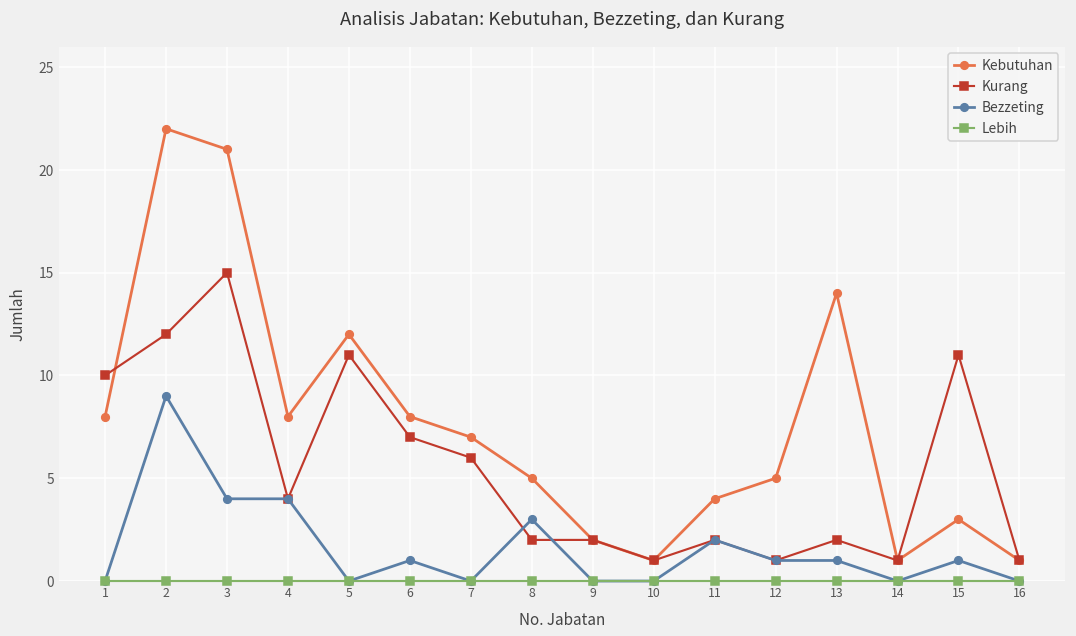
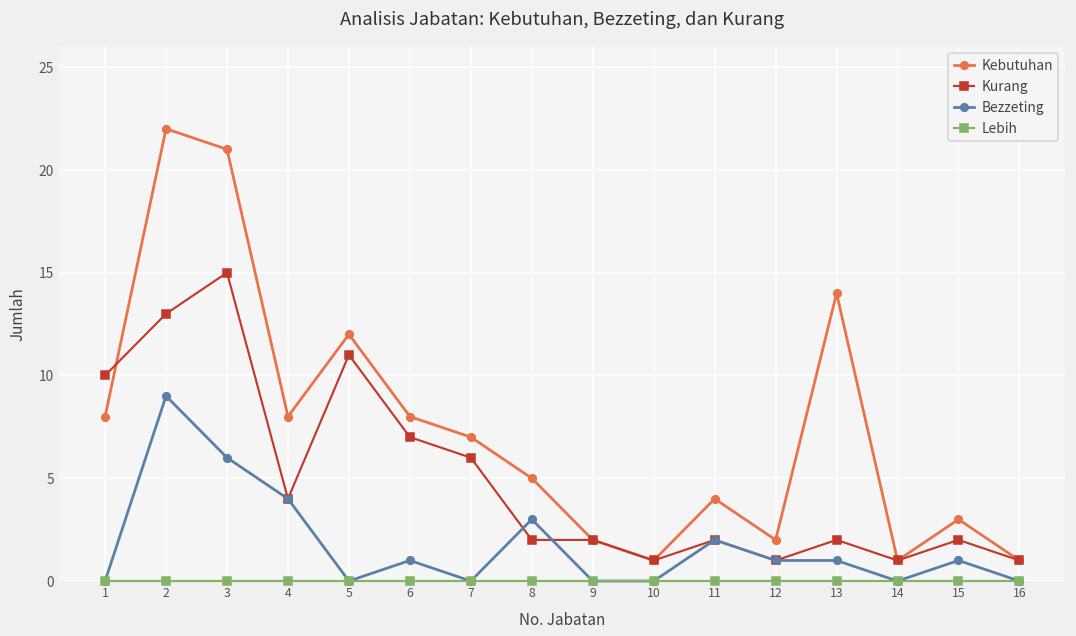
Kurang, 2: 12 -> 13
Bezzeting, 3: 4 -> 6
Kebutuhan, 12: 5 -> 2
Kurang, 15: 11 -> 2
